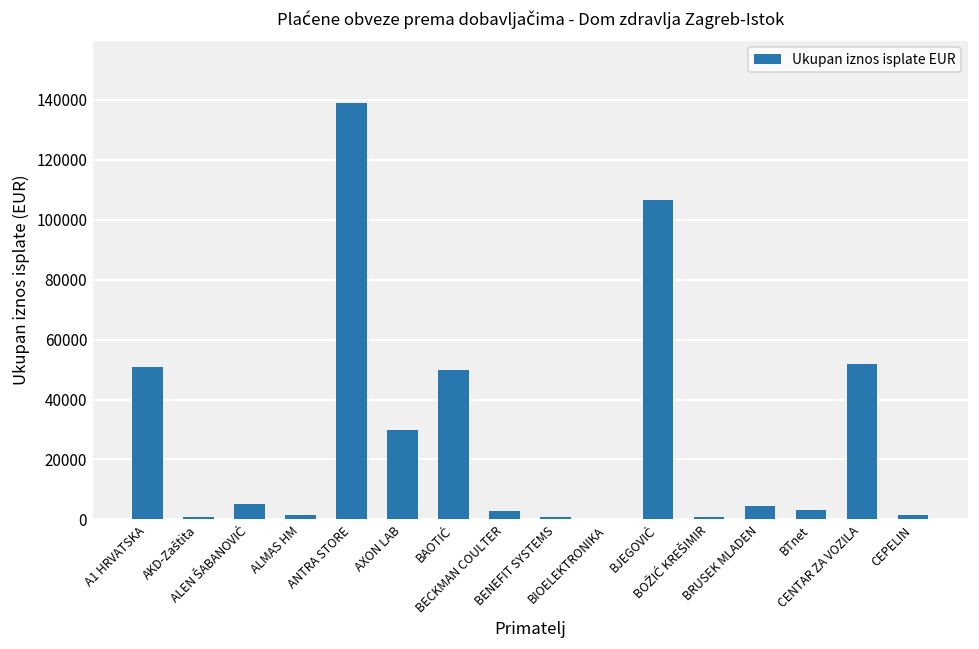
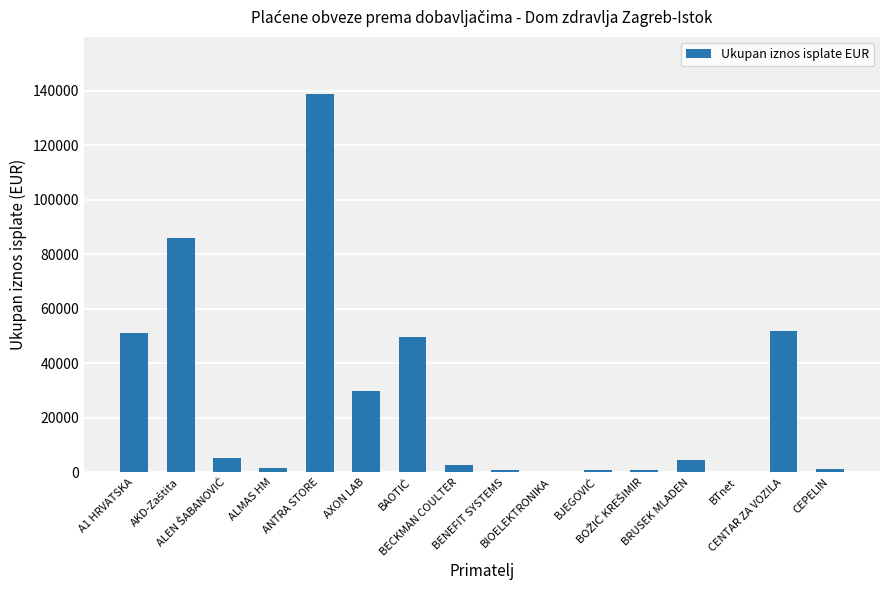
AKD-Zaštita: 1000 -> 86000
BJEGOVIĆ: 107000 -> 1000
BTnet: 3000 -> 0
